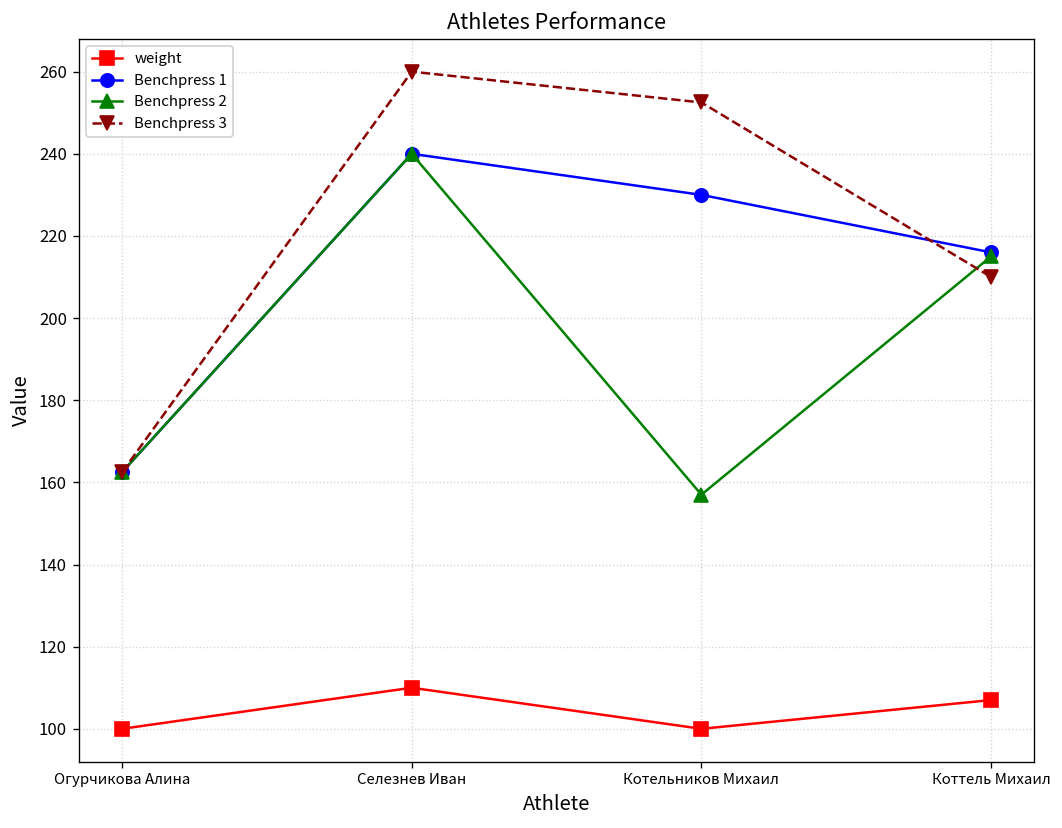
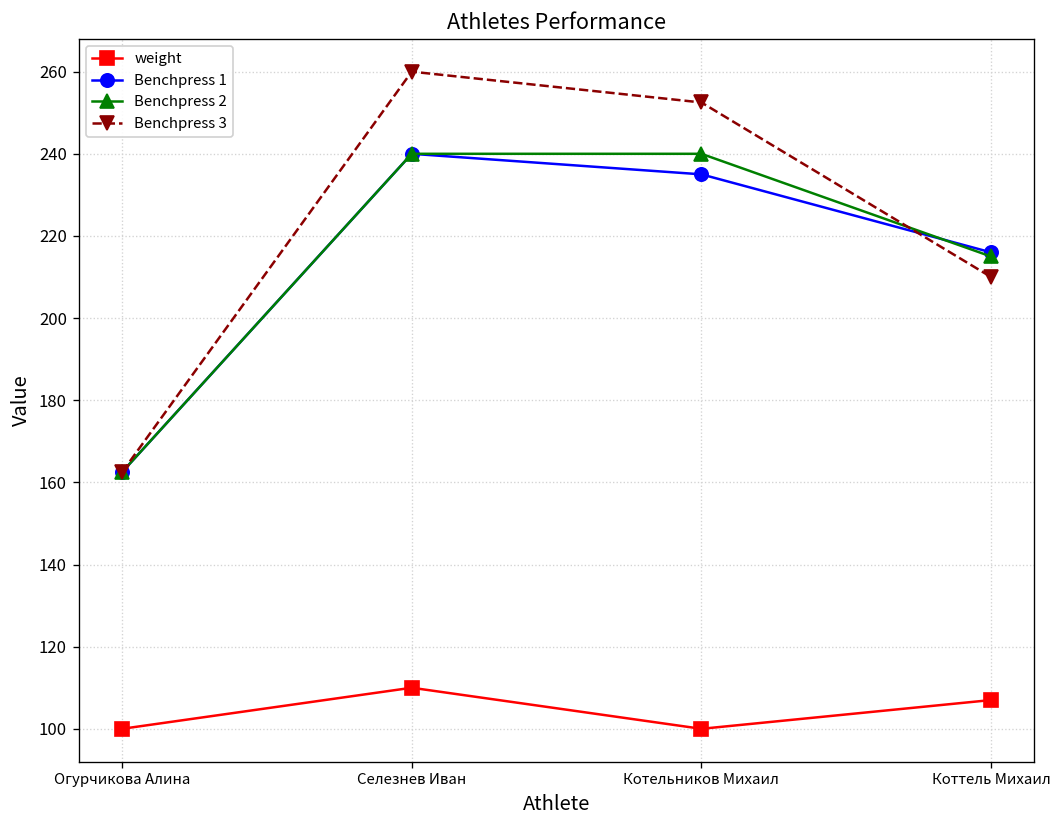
Benchpress 1, Котельников Михаил: 230 -> 235
Benchpress 2, Котельников Михаил: 157 -> 240
